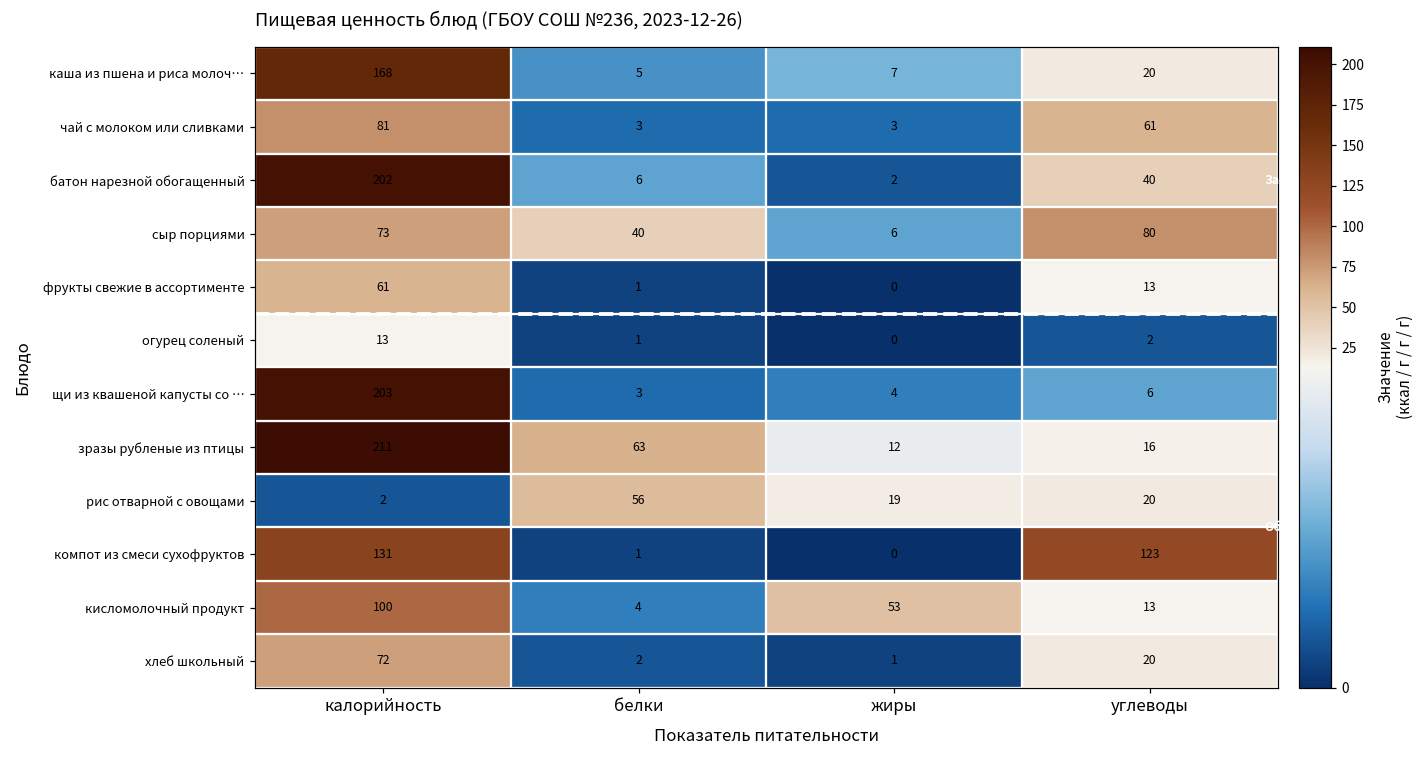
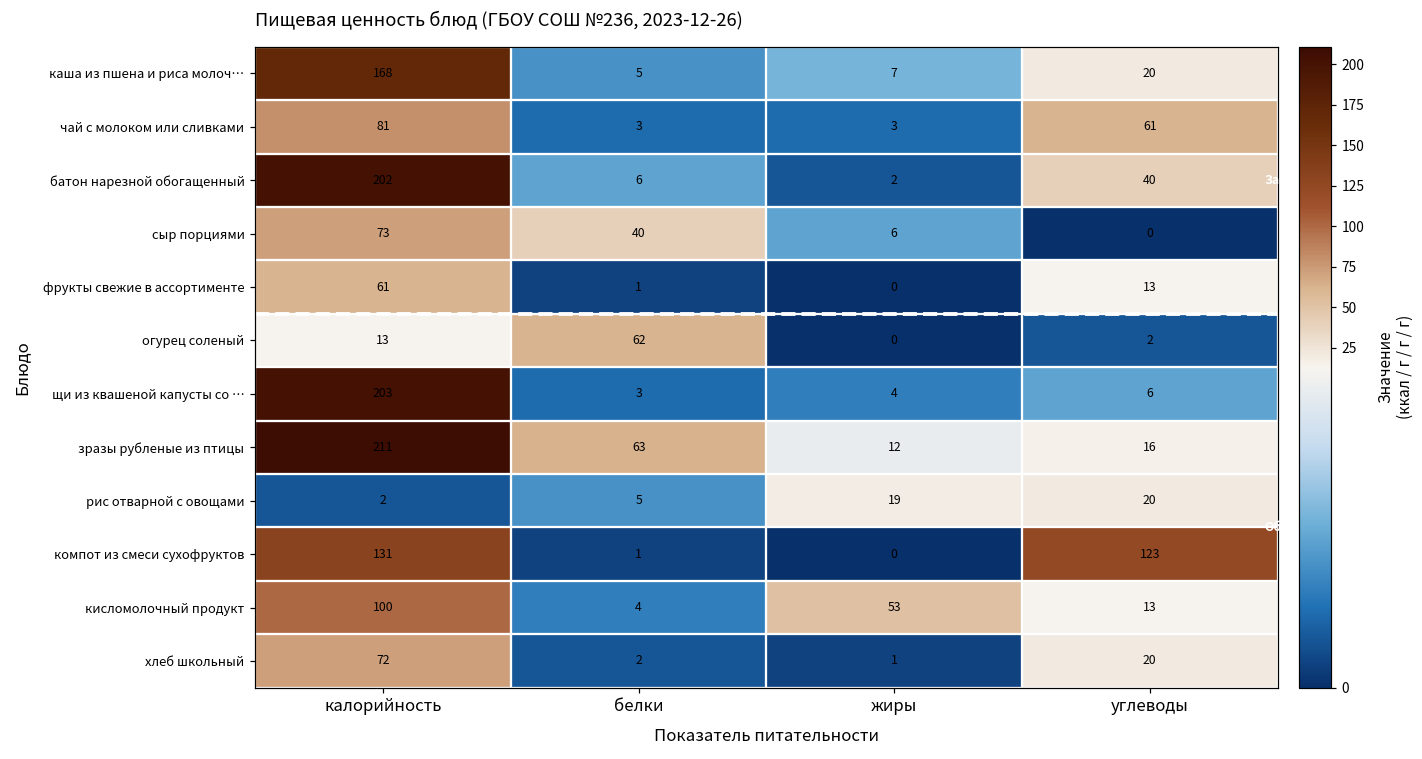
сыр порциями, углеводы: 80 -> 0
огурец соленый, белки: 1 -> 62
рис отварной с овощами, белки: 56 -> 5
